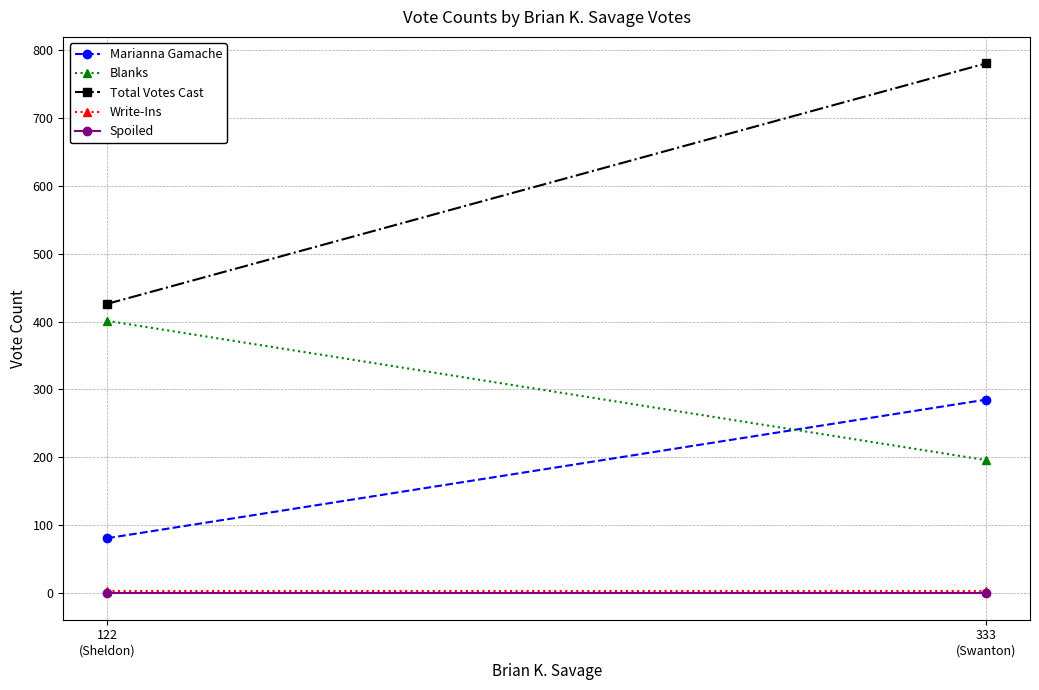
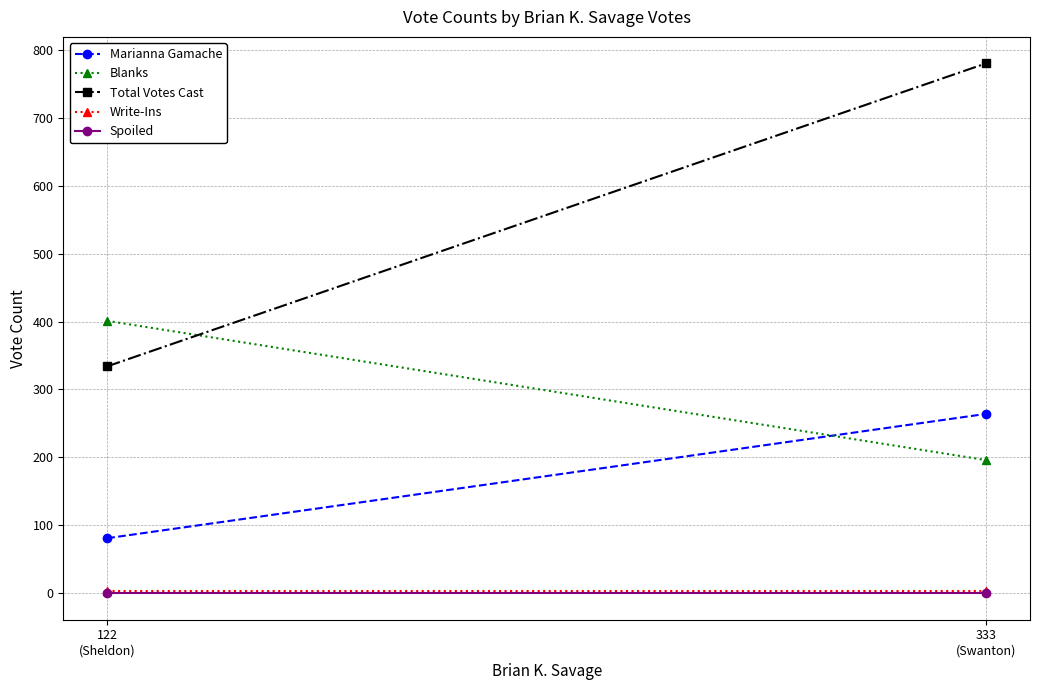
Total Votes Cast, 122 (Sheldon): 430 -> 330
Marianna Gamache, 333 (Swanton): 290 -> 260
